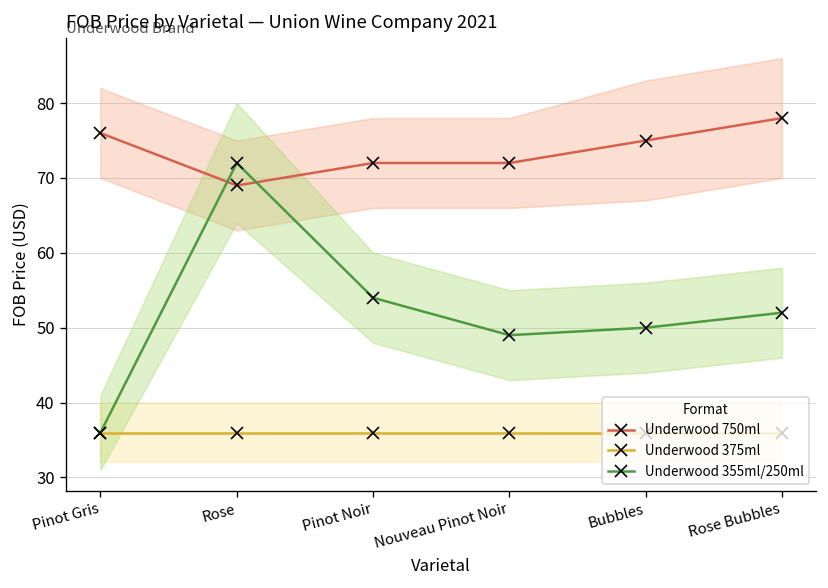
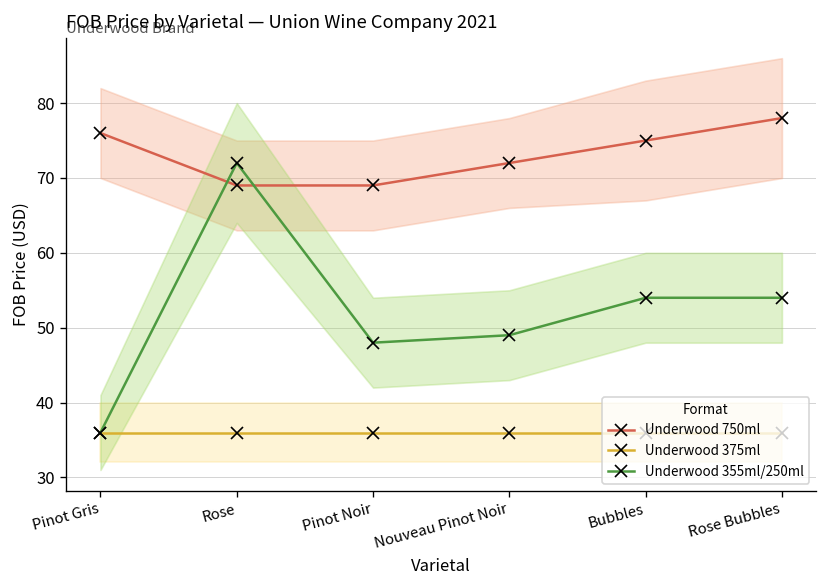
Underwood 750ml, Pinot Noir: 72 -> 69
Underwood 355ml/250ml, Pinot Noir: 54 -> 48
Underwood 355ml/250ml, Bubbles: 50 -> 54
Underwood 355ml/250ml, Rose Bubbles: 52 -> 54
